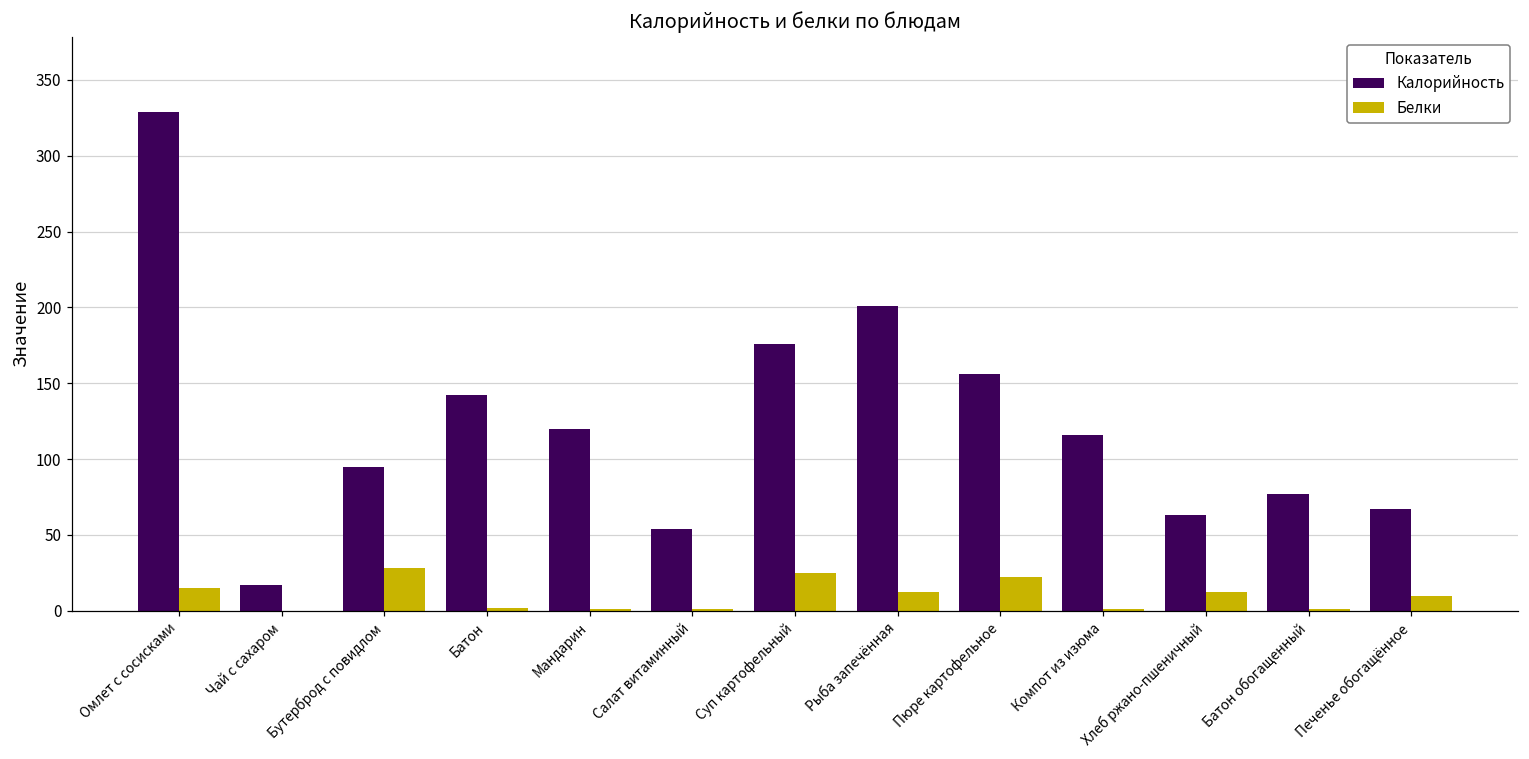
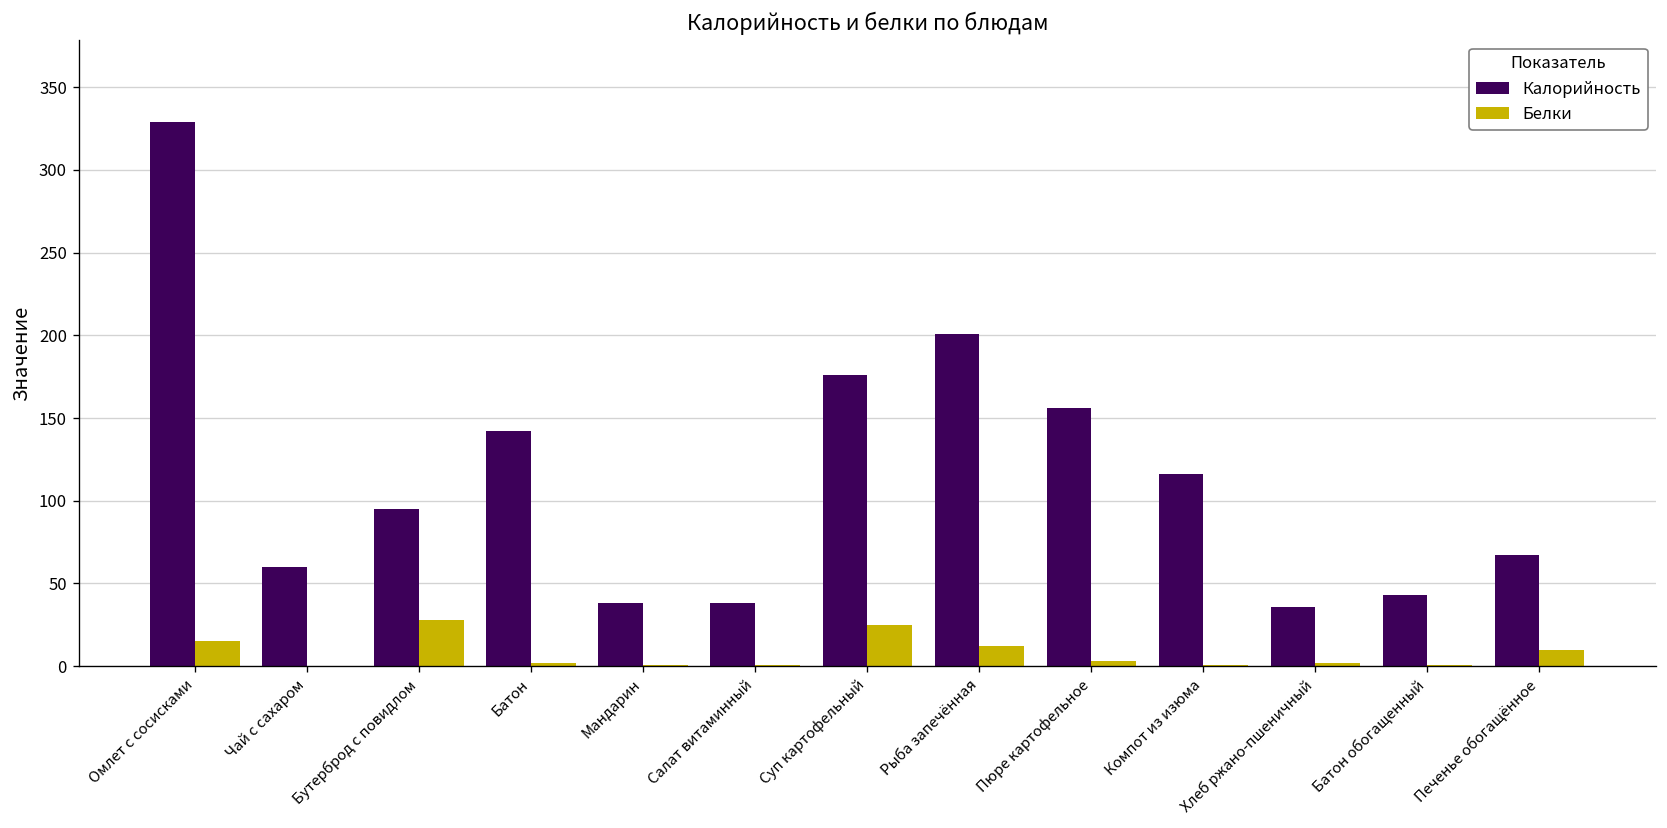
Калорийность, Чай с сахаром: 17 -> 60
Калорийность, Мандарин: 120 -> 38
Калорийность, Салат витаминный: 54 -> 38
Белки, Пюре картофельное: 22 -> 3
Калорийность, Хлеб ржано-пшеничный: 63 -> 36
Белки, Хлеб ржано-пшеничный: 12 -> 2
Калорийность, Батон обогащенный: 77 -> 43
